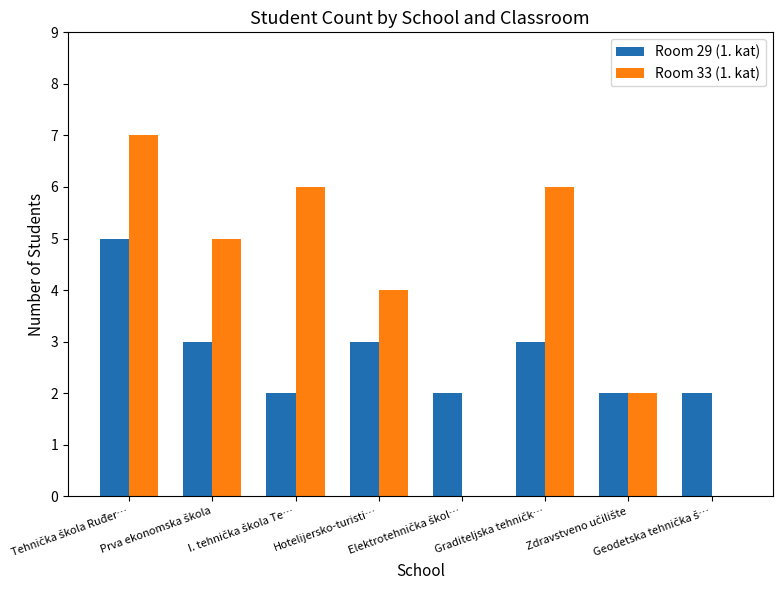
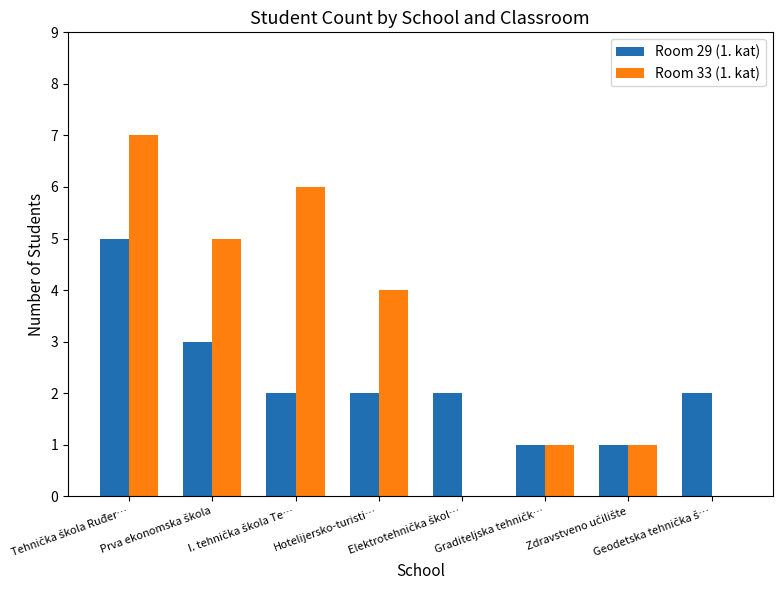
Room 29 (1. kat), Hotelijersko-turisti…: 3 -> 2
Room 29 (1. kat), Graditeljska tehničk…: 3 -> 1
Room 33 (1. kat), Graditeljska tehničk…: 6 -> 1
Room 29 (1. kat), Zdravstveno učilište: 2 -> 1
Room 33 (1. kat), Zdravstveno učilište: 2 -> 1
